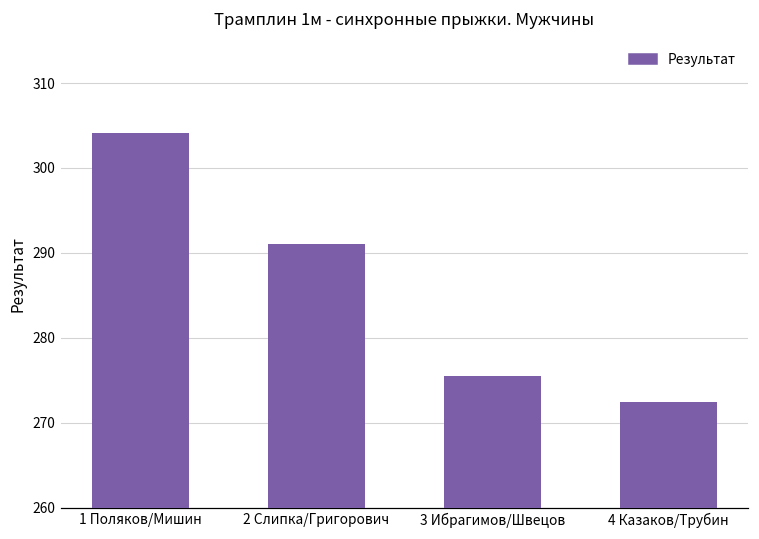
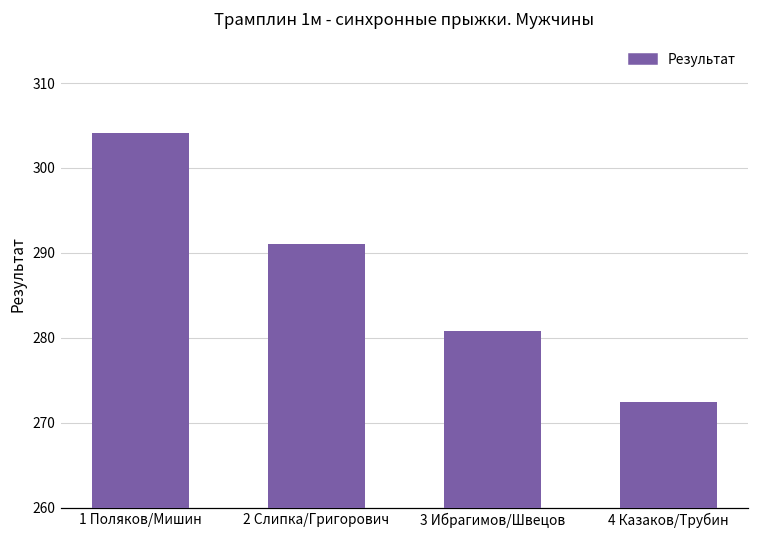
3 Ибрагимов/Швецов: 275 -> 281
